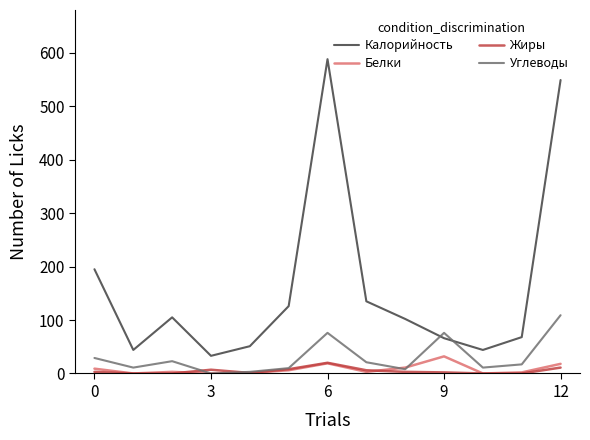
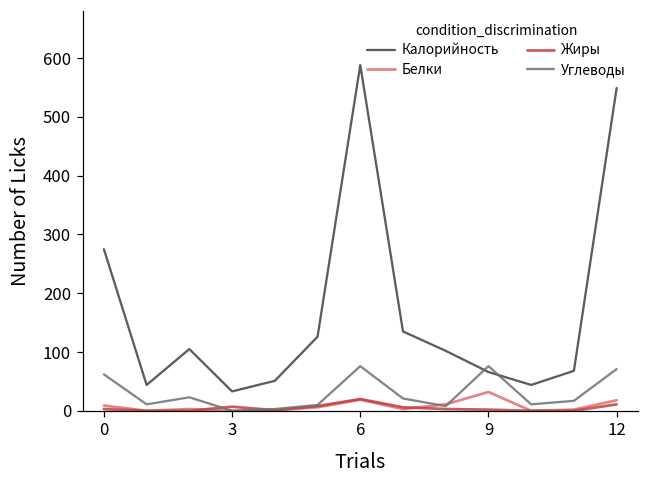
Калорийность, 0: 200 -> 280
Углеводы, 0: 30 -> 60
Углеводы, 12: 110 -> 70
